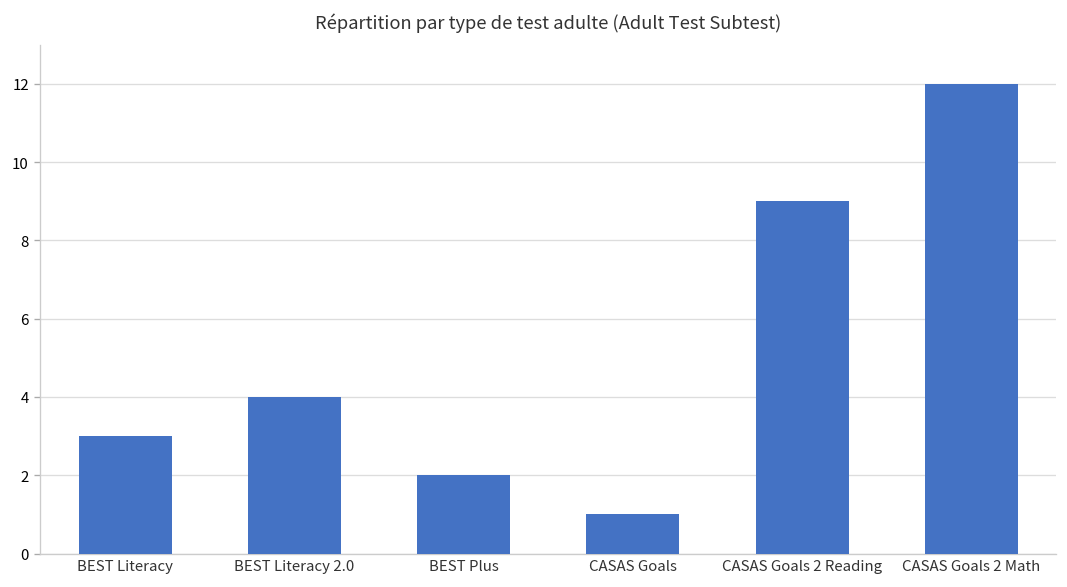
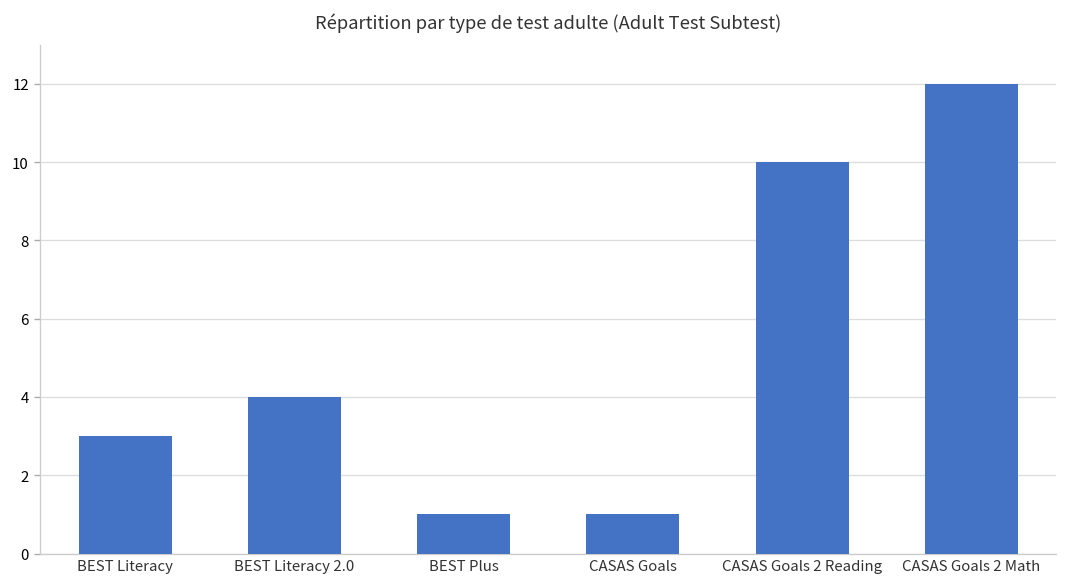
BEST Plus: 2 -> 1
CASAS Goals 2 Reading: 9 -> 10
